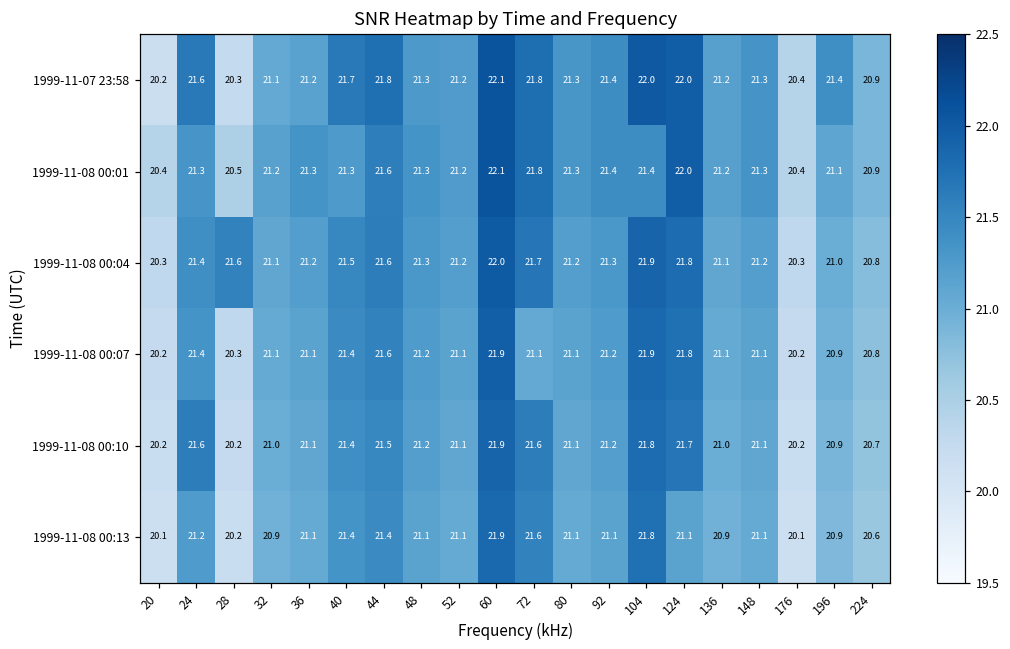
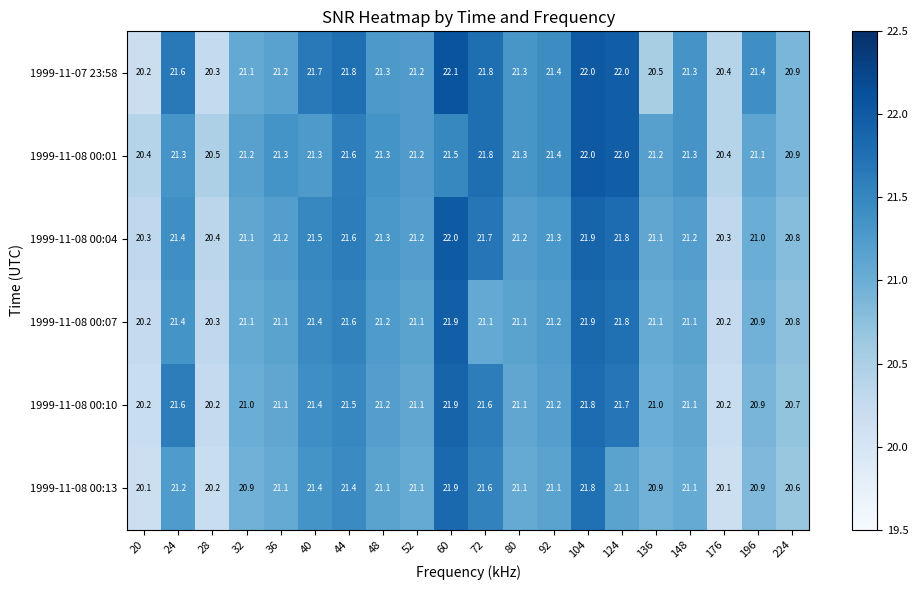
1999-11-07 23:58, 136: 21.2 -> 20.5
1999-11-08 00:01, 60: 22.1 -> 21.5
1999-11-08 00:01, 104: 21.4 -> 22.0
1999-11-08 00:04, 28: 21.6 -> 20.4
